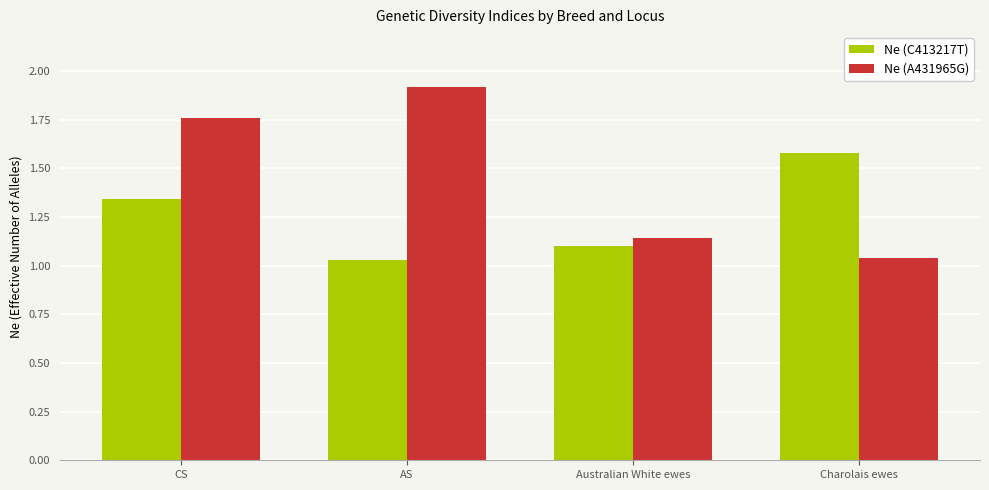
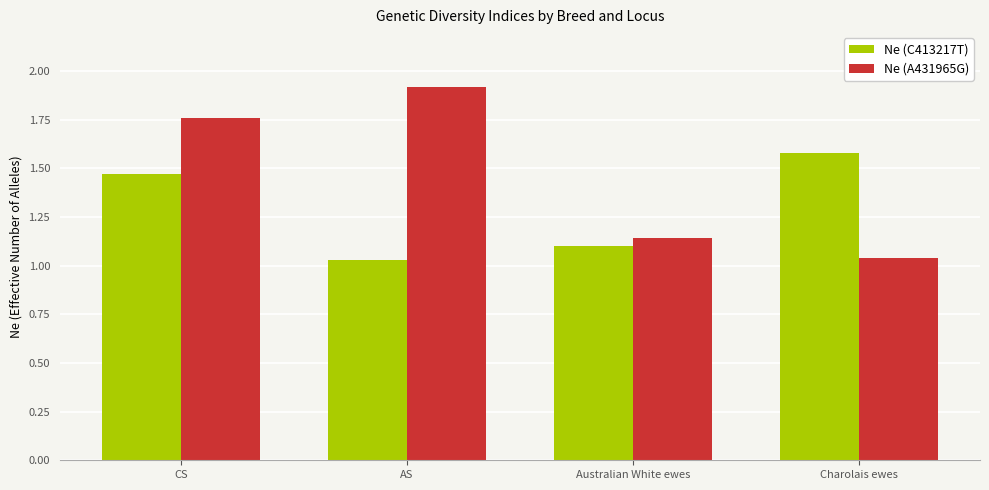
Ne (C413217T), CS: 1.34 -> 1.47
